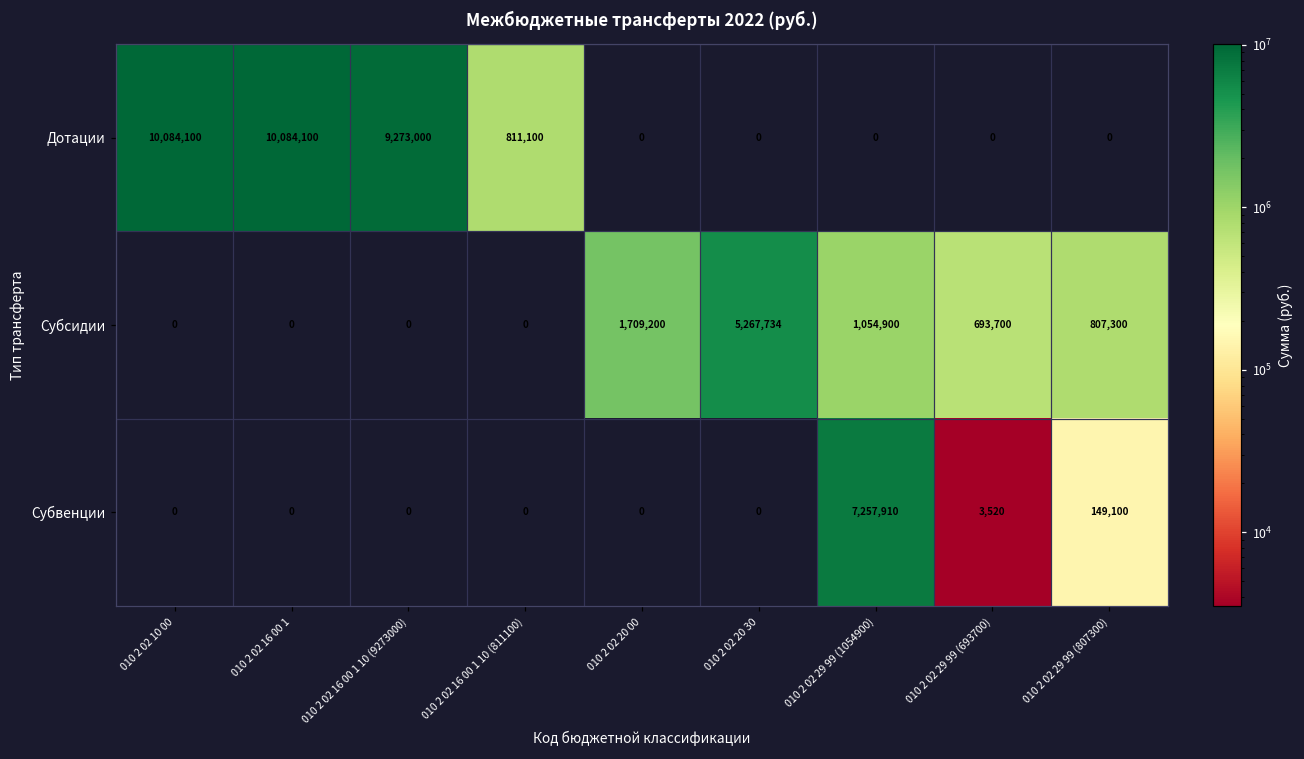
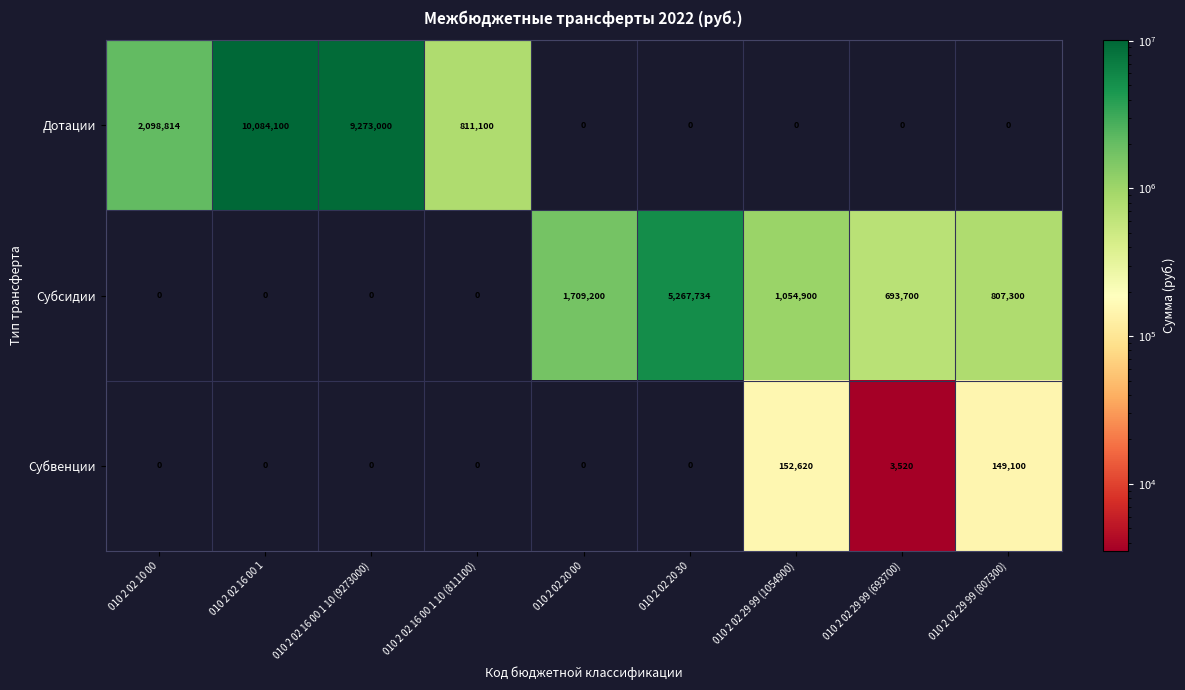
Дотации, 010 2 02 10 00: 10,084,100 -> 2,098,814
Субвенции, 010 2 02 29 99 (1054900): 7,257,910 -> 152,620
